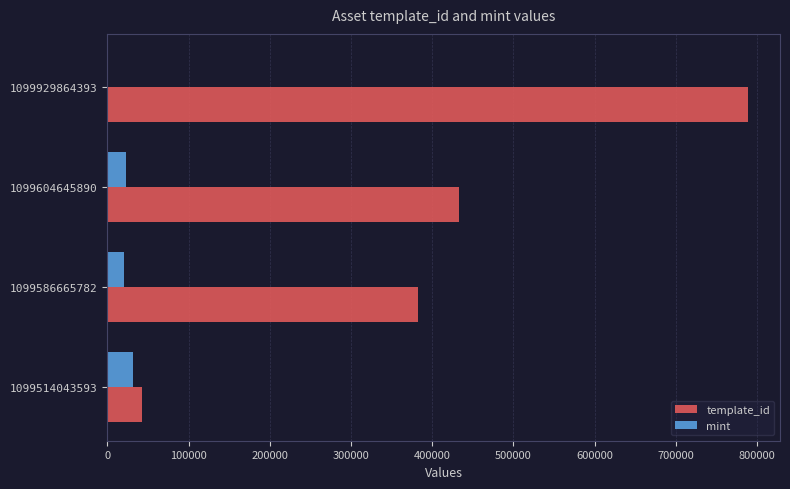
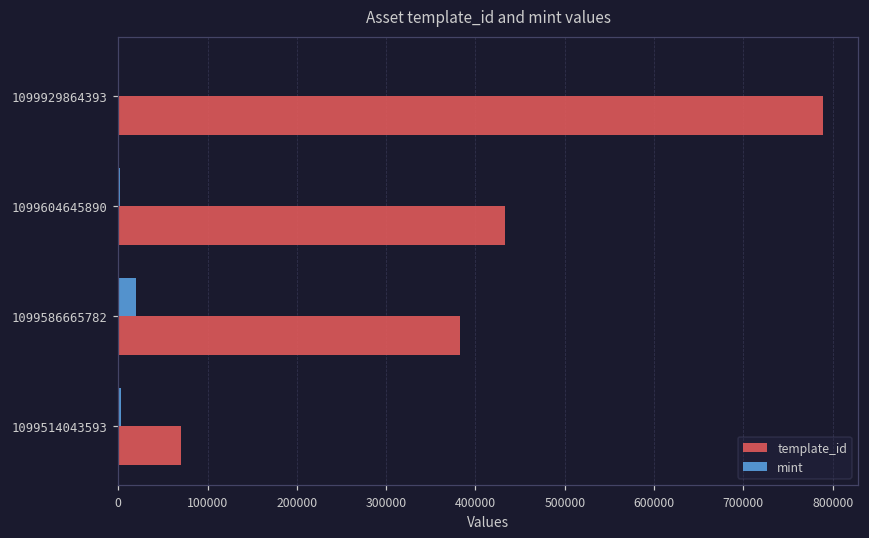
mint, 1099604645890: 20000 -> 0
mint, 1099514043593: 30000 -> 0
template_id, 1099514043593: 40000 -> 70000
